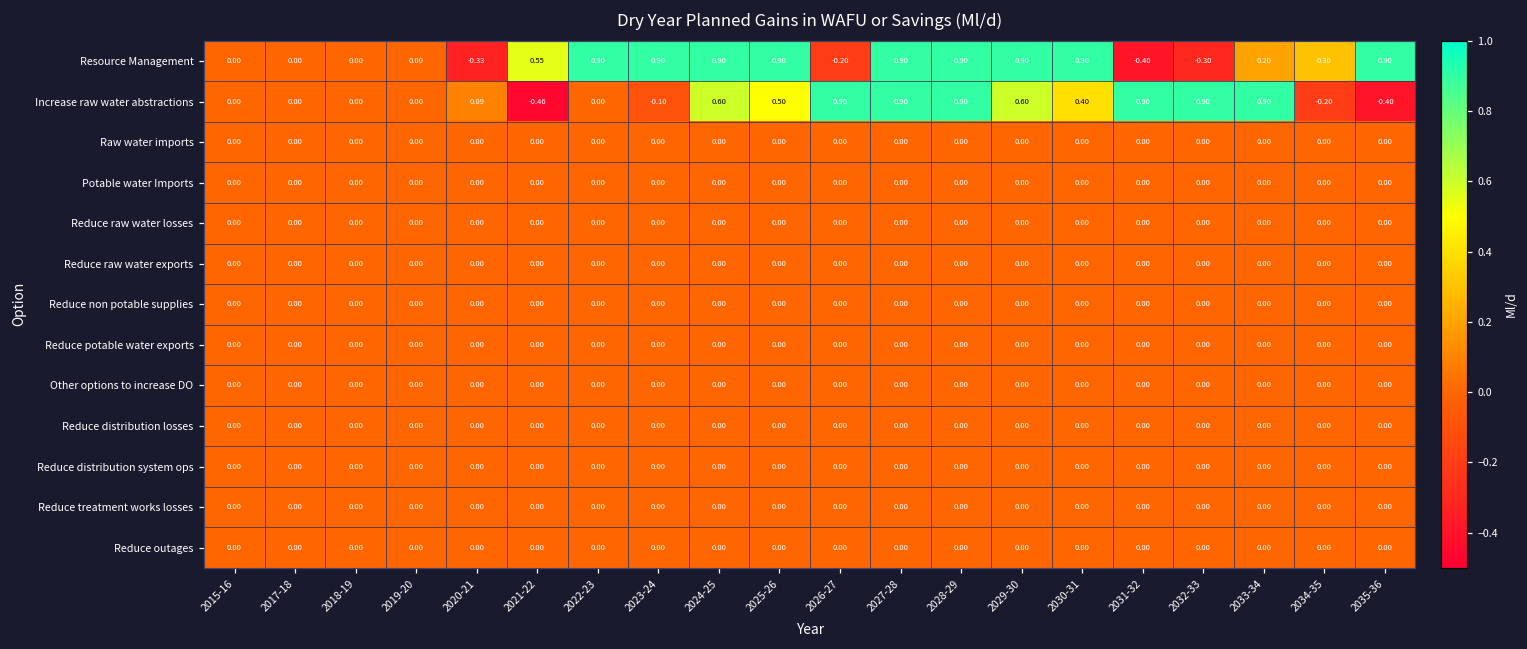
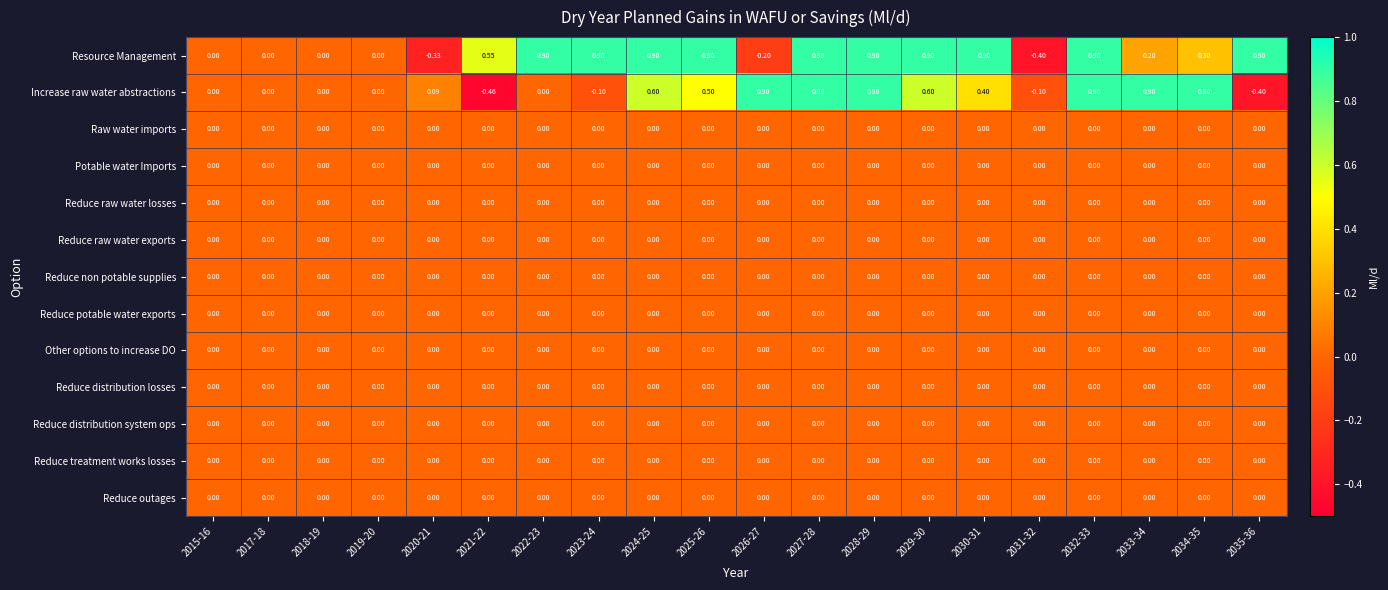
Resource Management, 2032-33: -0.30 -> 0.90
Increase raw water abstractions, 2031-32: 0.90 -> -0.10
Increase raw water abstractions, 2034-35: -0.20 -> 0.90
